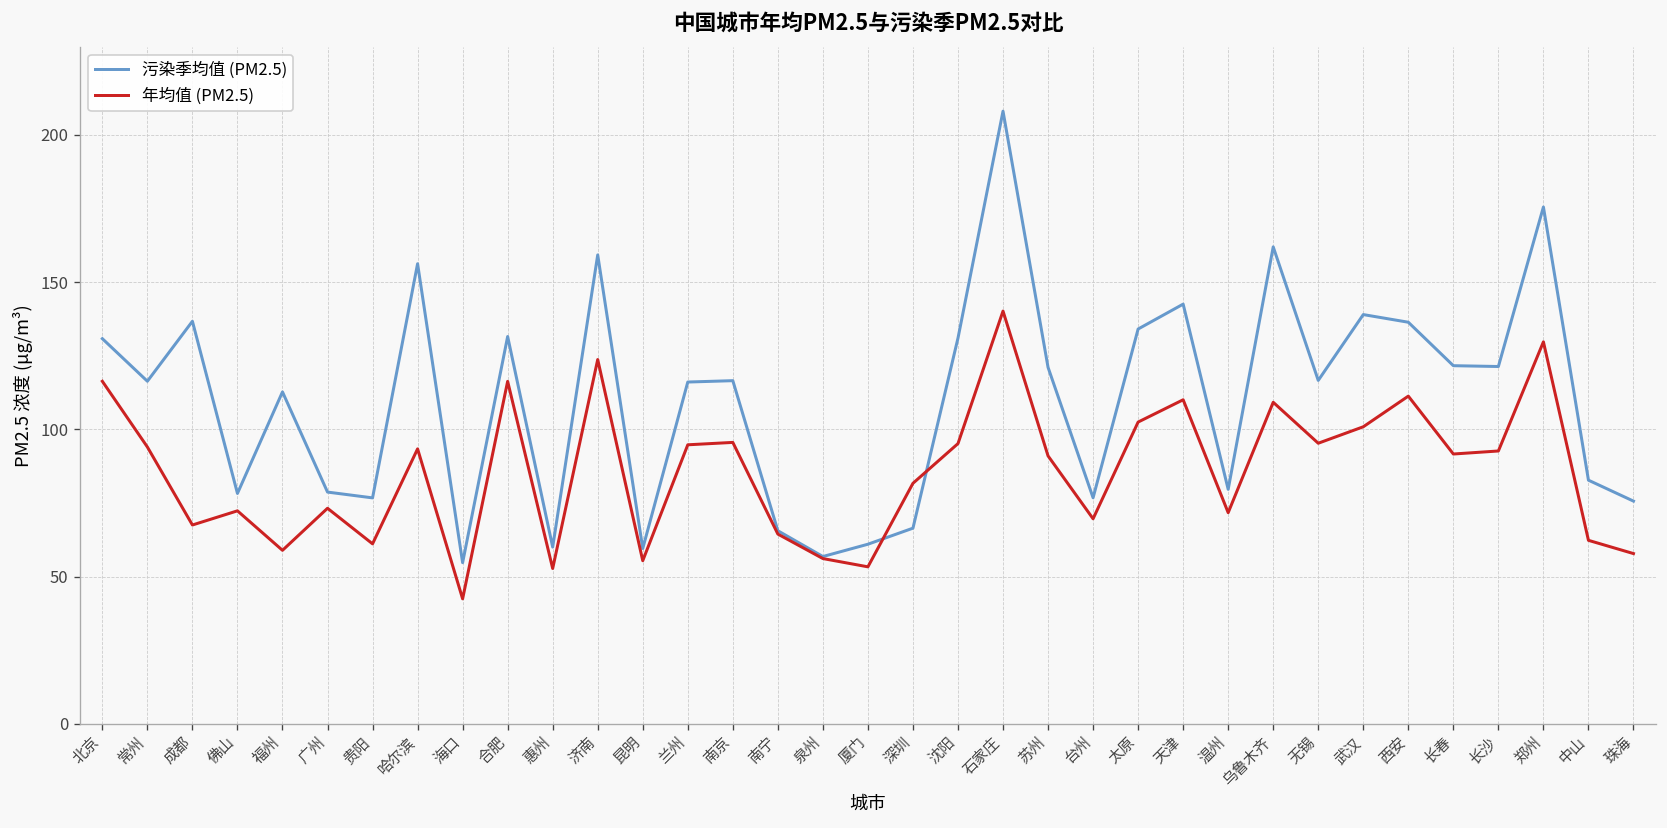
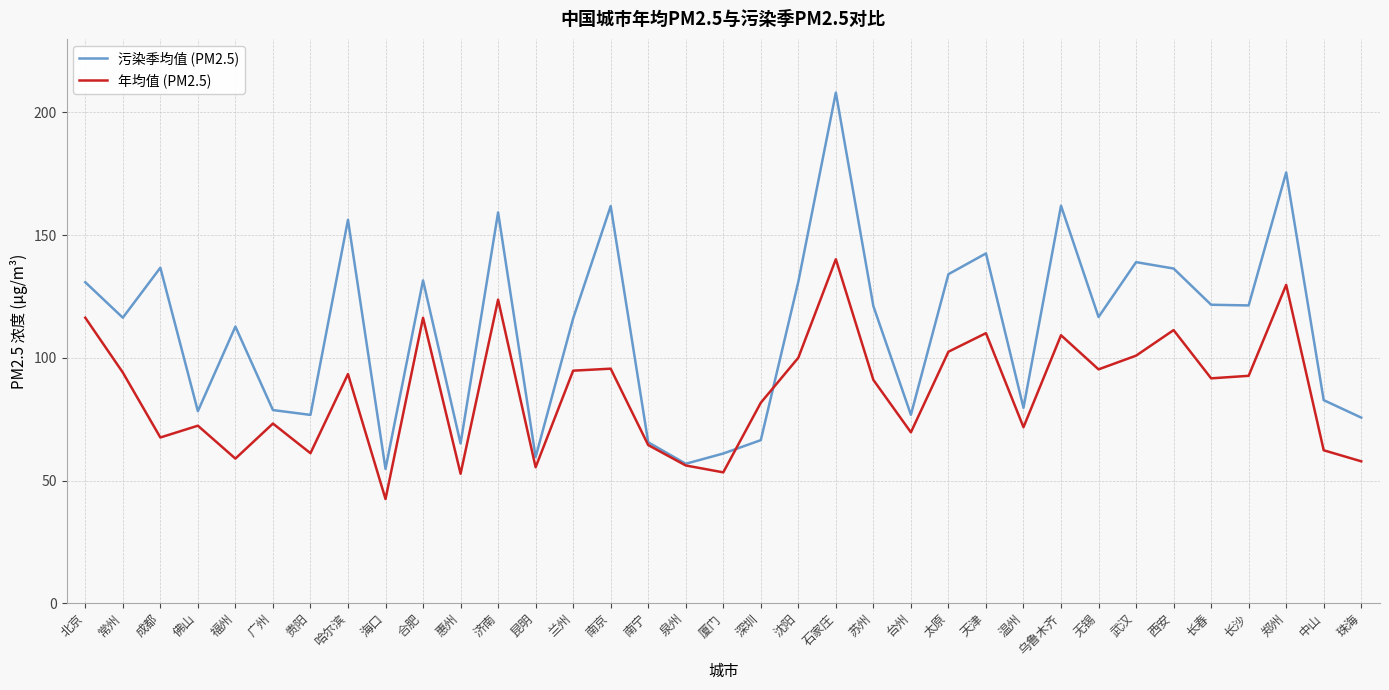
污染季均值 (PM2.5), 惠州: 60 -> 65
污染季均值 (PM2.5), 南京: 117 -> 162
年均值 (PM2.5), 沈阳: 95 -> 100
